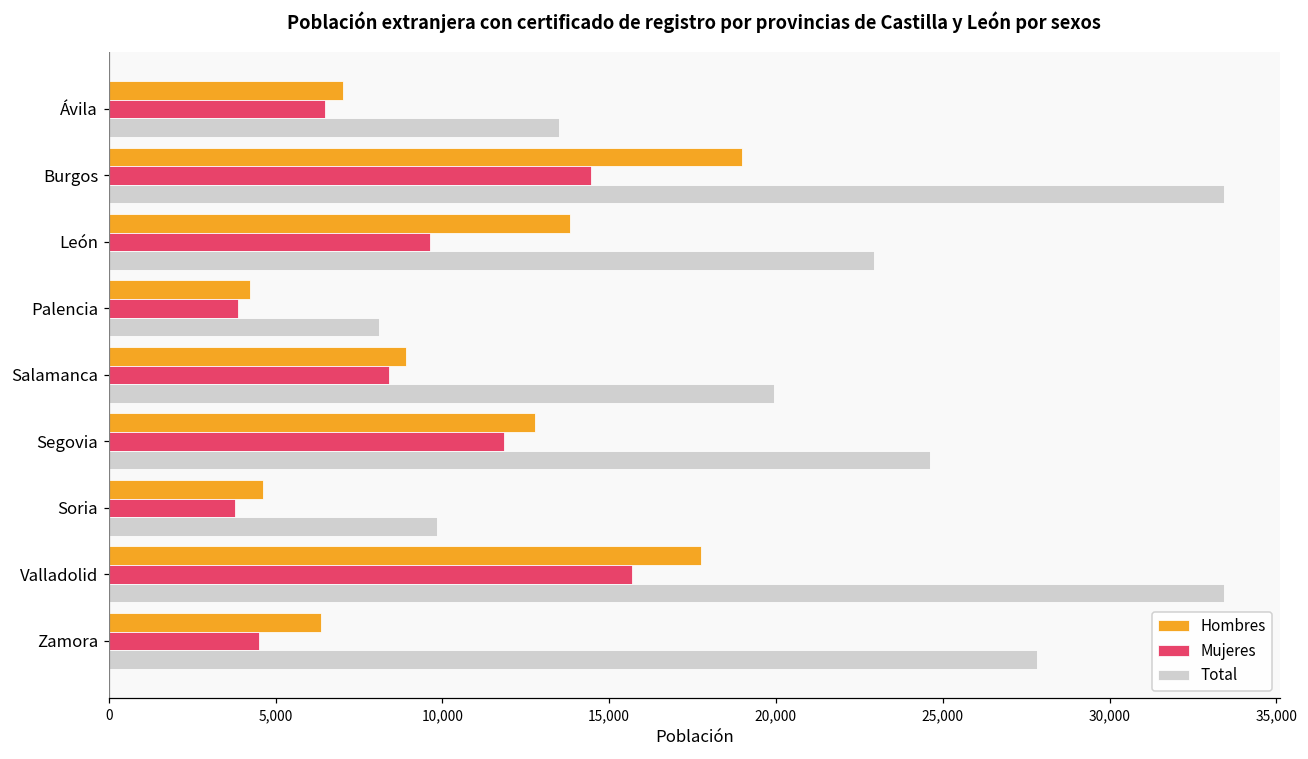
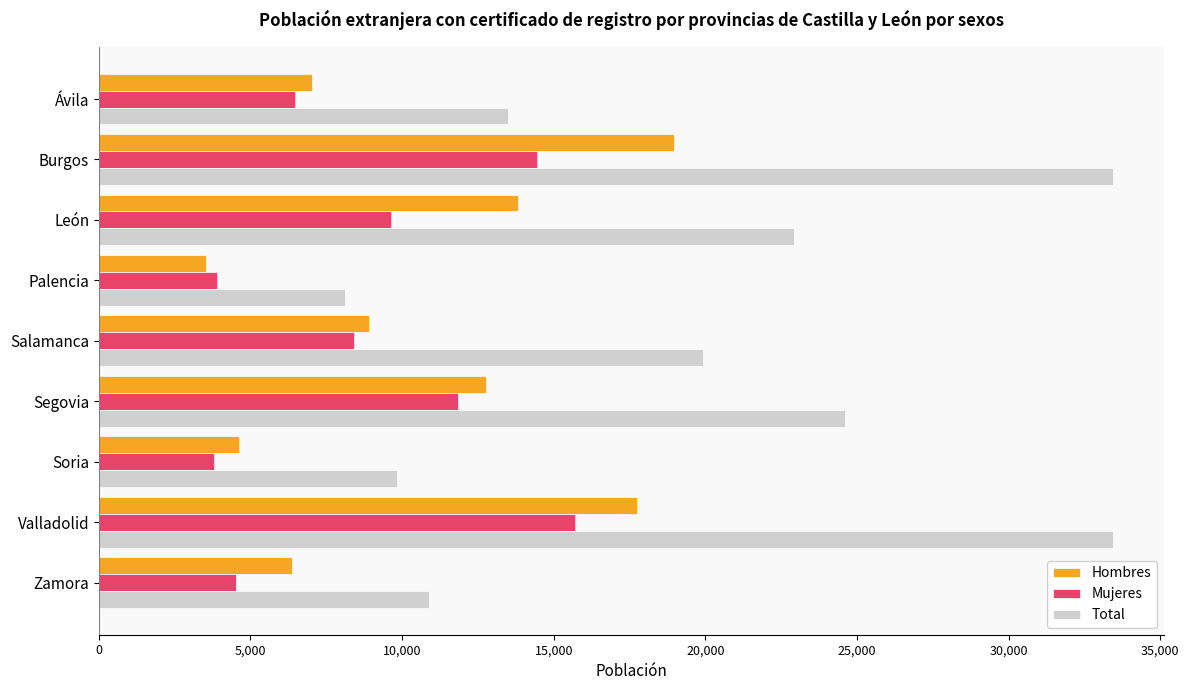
Hombres, Palencia: 4,200 -> 3,500
Total, Zamora: 27,800 -> 10,900
